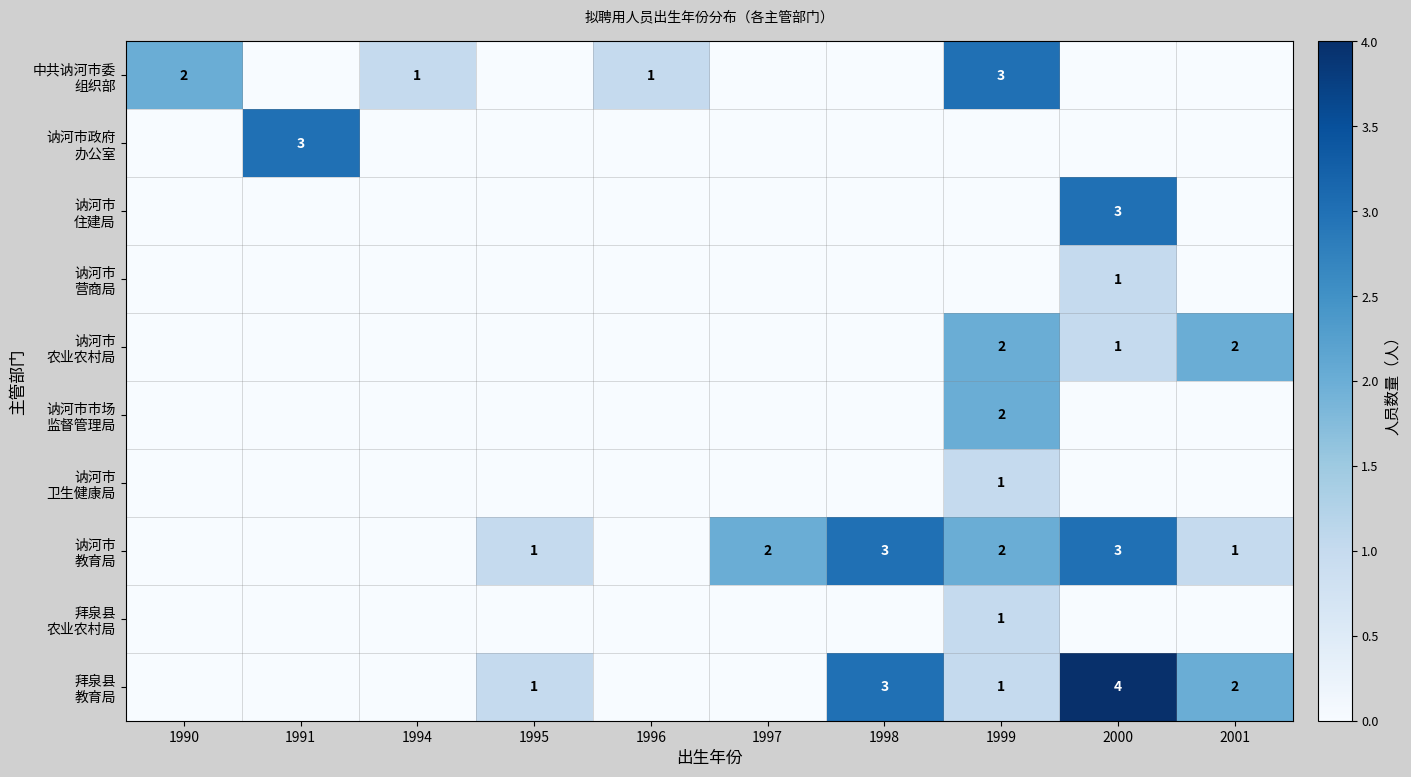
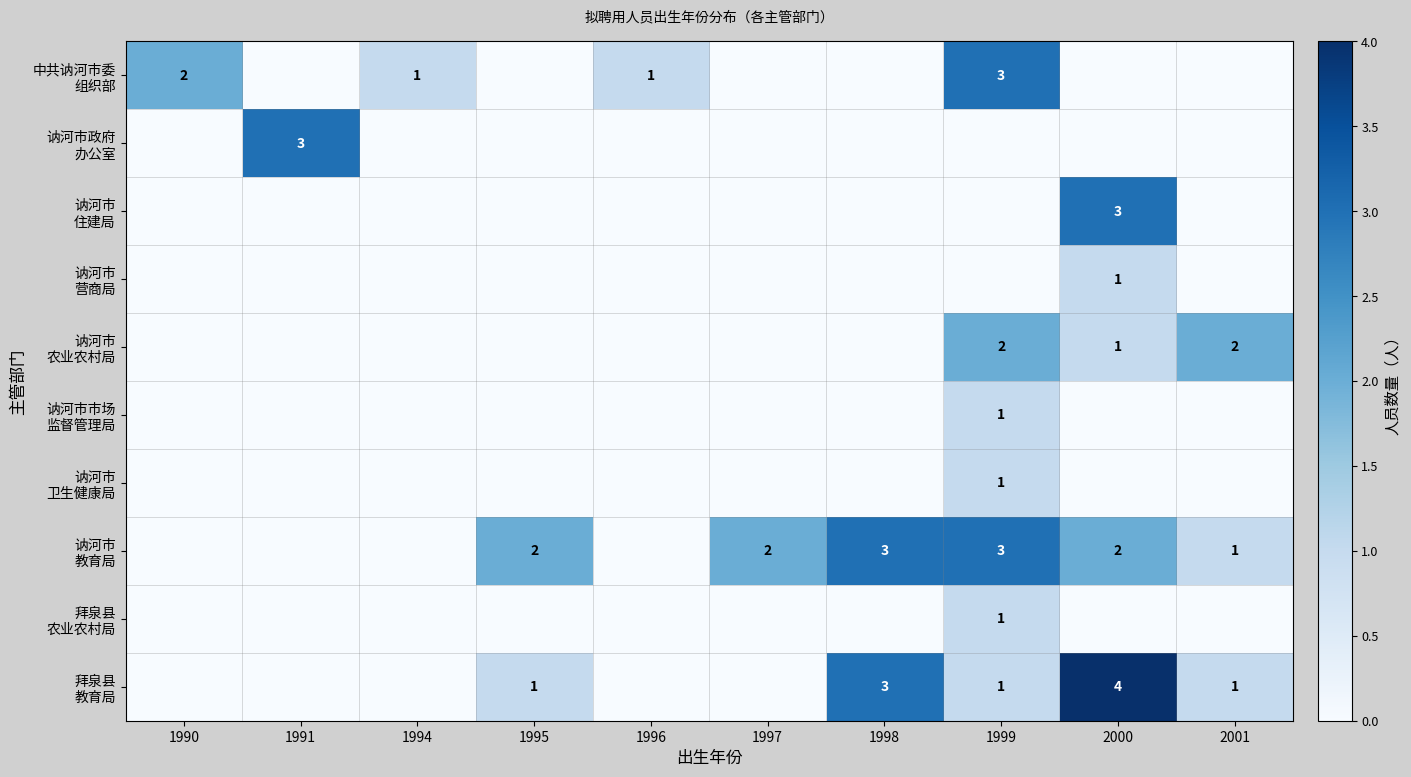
讷河市市场 监督管理局, 1999: 2 -> 1
讷河市 教育局, 1995: 1 -> 2
讷河市 教育局, 1999: 2 -> 3
讷河市 教育局, 2000: 3 -> 2
拜泉县 教育局, 2001: 2 -> 1
